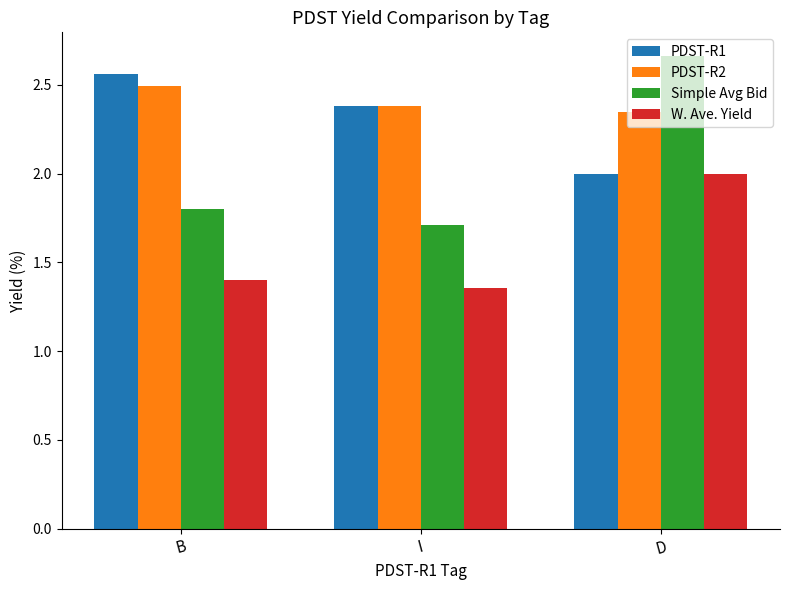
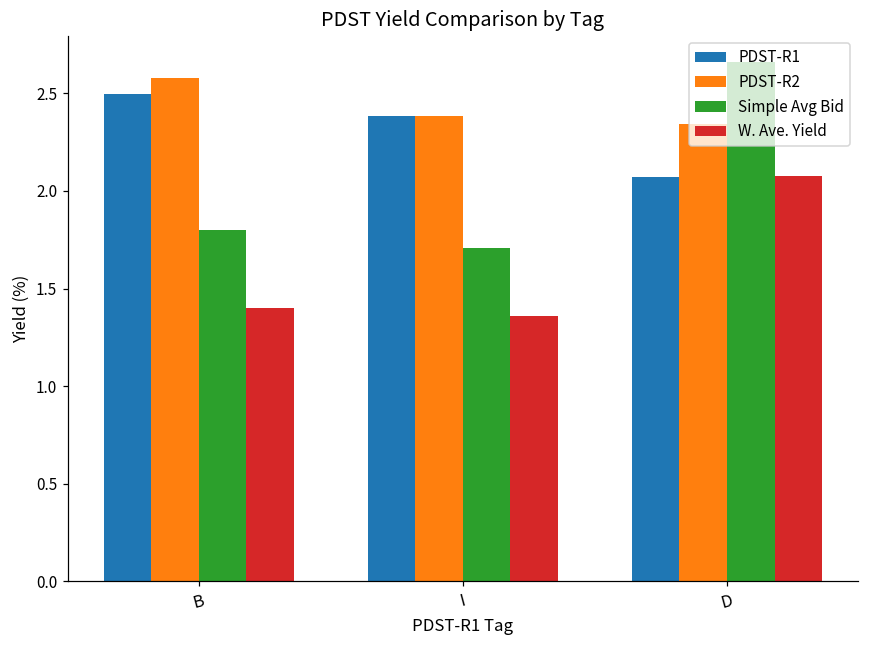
PDST-R1, B: 2.56 -> 2.50
PDST-R2, B: 2.50 -> 2.58
PDST-R1, D: 2.00 -> 2.07
W. Ave. Yield, D: 2.00 -> 2.08
